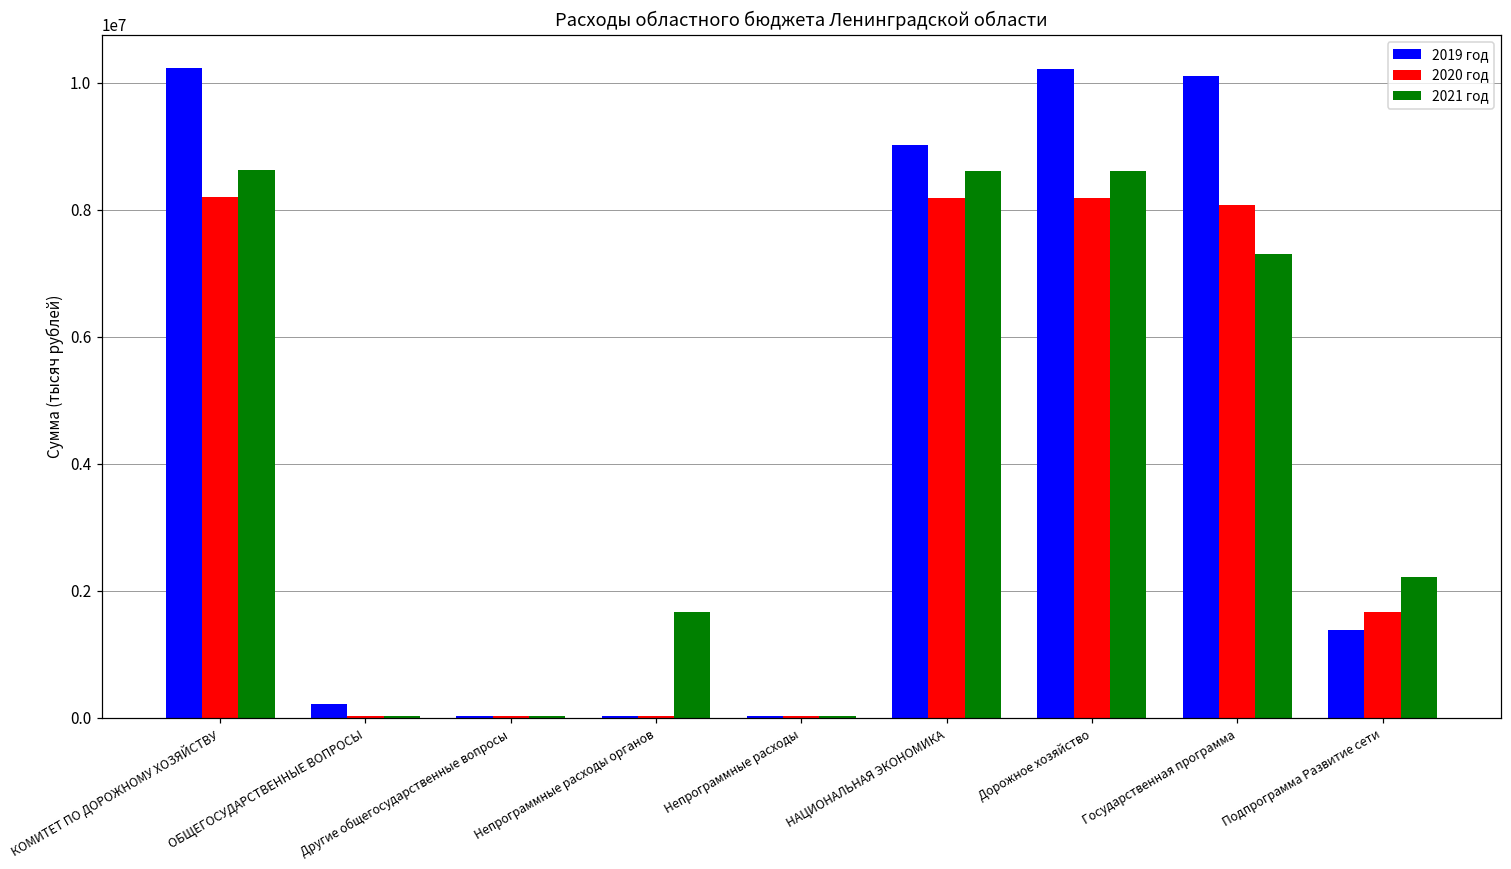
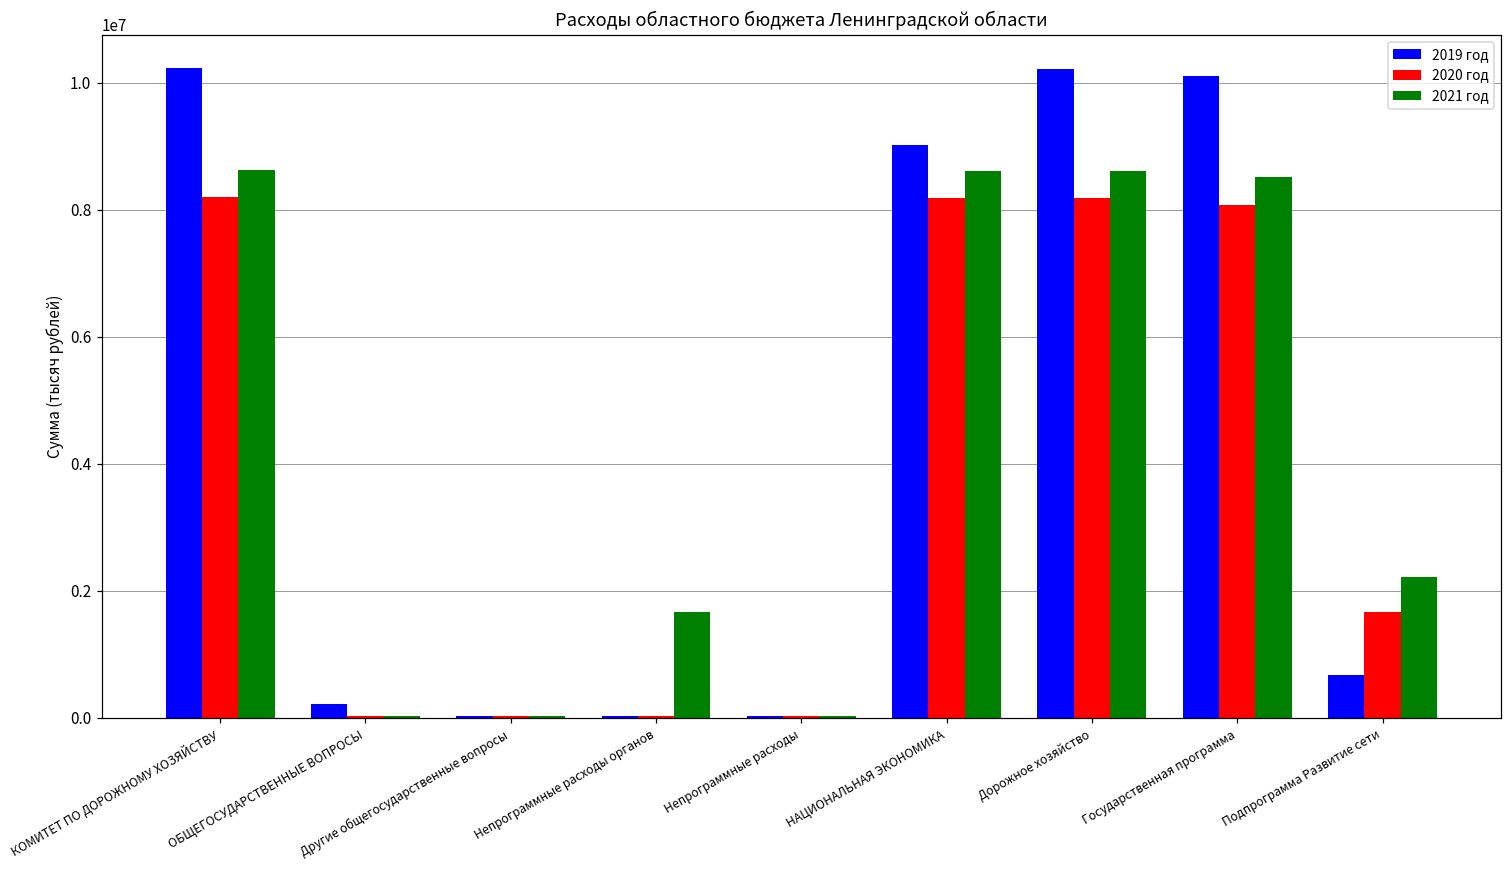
2021 год, Государственная программа: 7300000 -> 8500000
2019 год, Подпрограмма Развитие сети: 1400000 -> 700000
